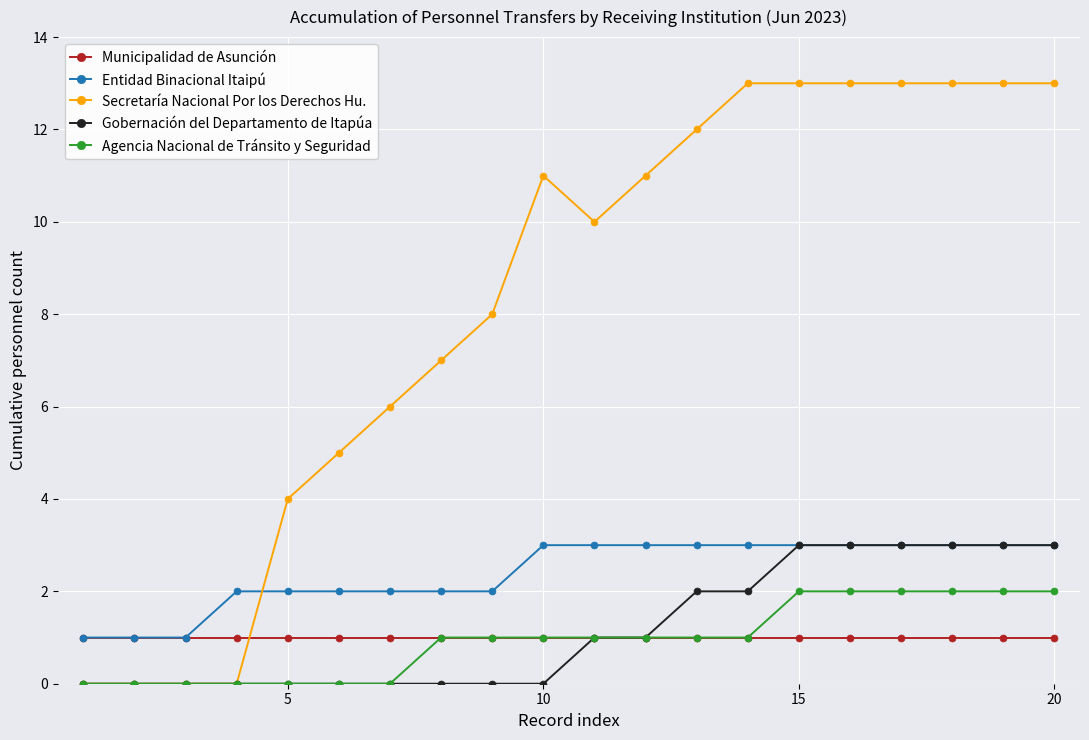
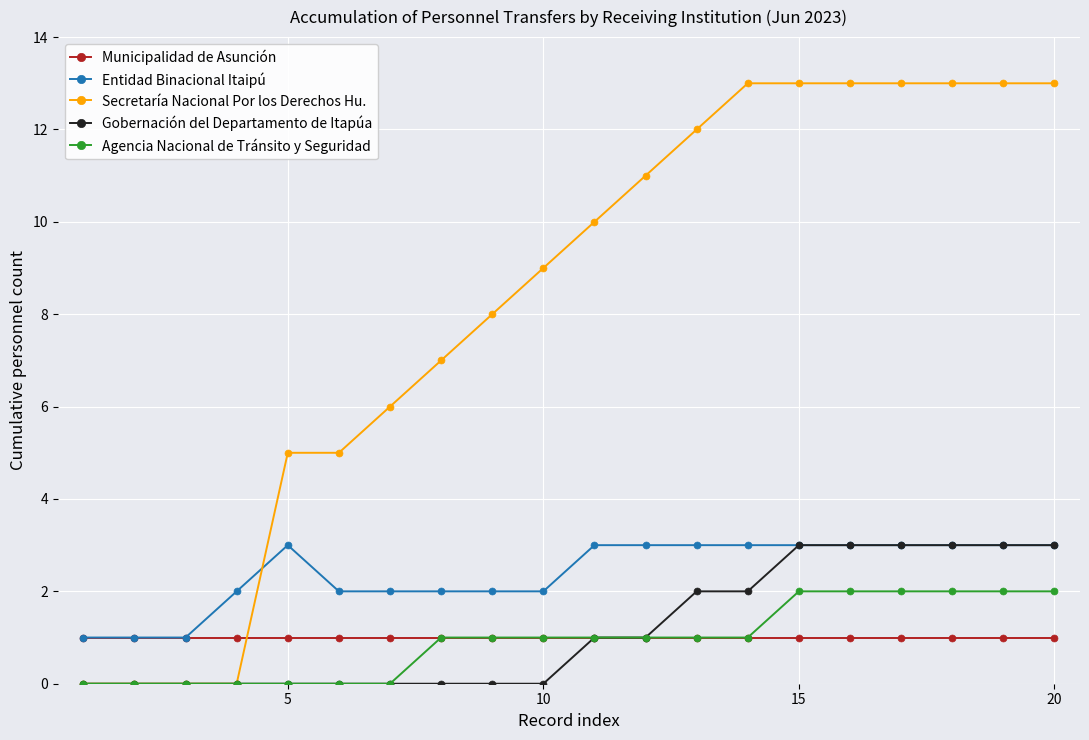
Entidad Binacional Itaipú, 5: 2 -> 3
Secretaría Nacional Por los Derechos Hu., 5: 4 -> 5
Entidad Binacional Itaipú, 10: 3 -> 2
Secretaría Nacional Por los Derechos Hu., 10: 11 -> 9
